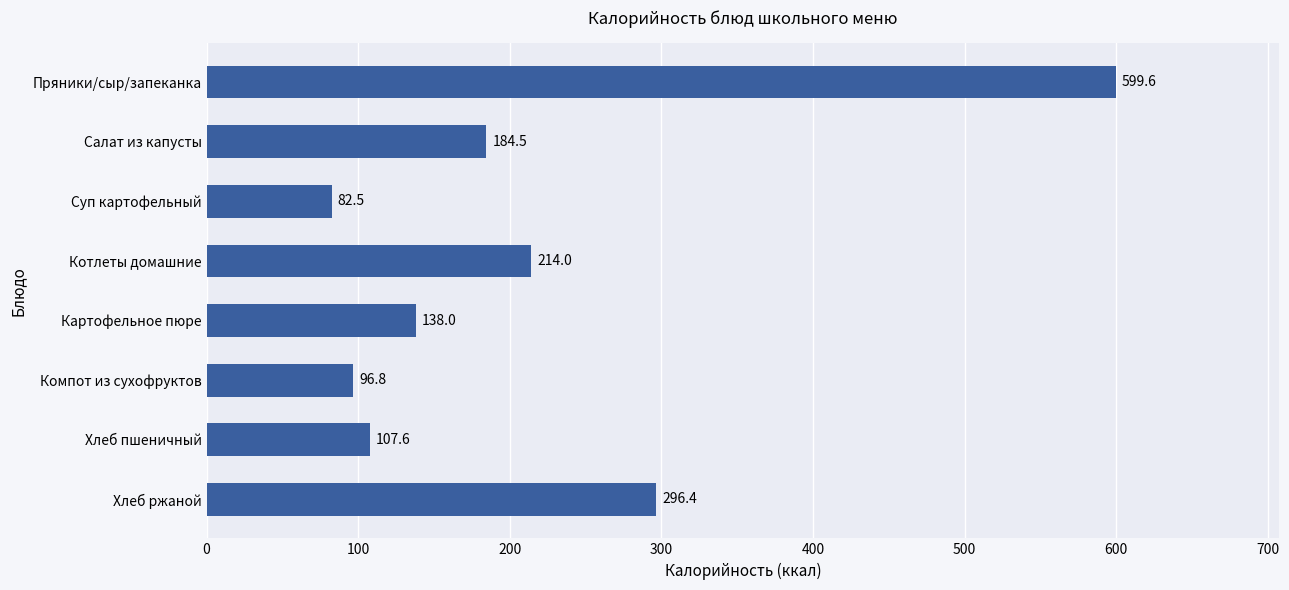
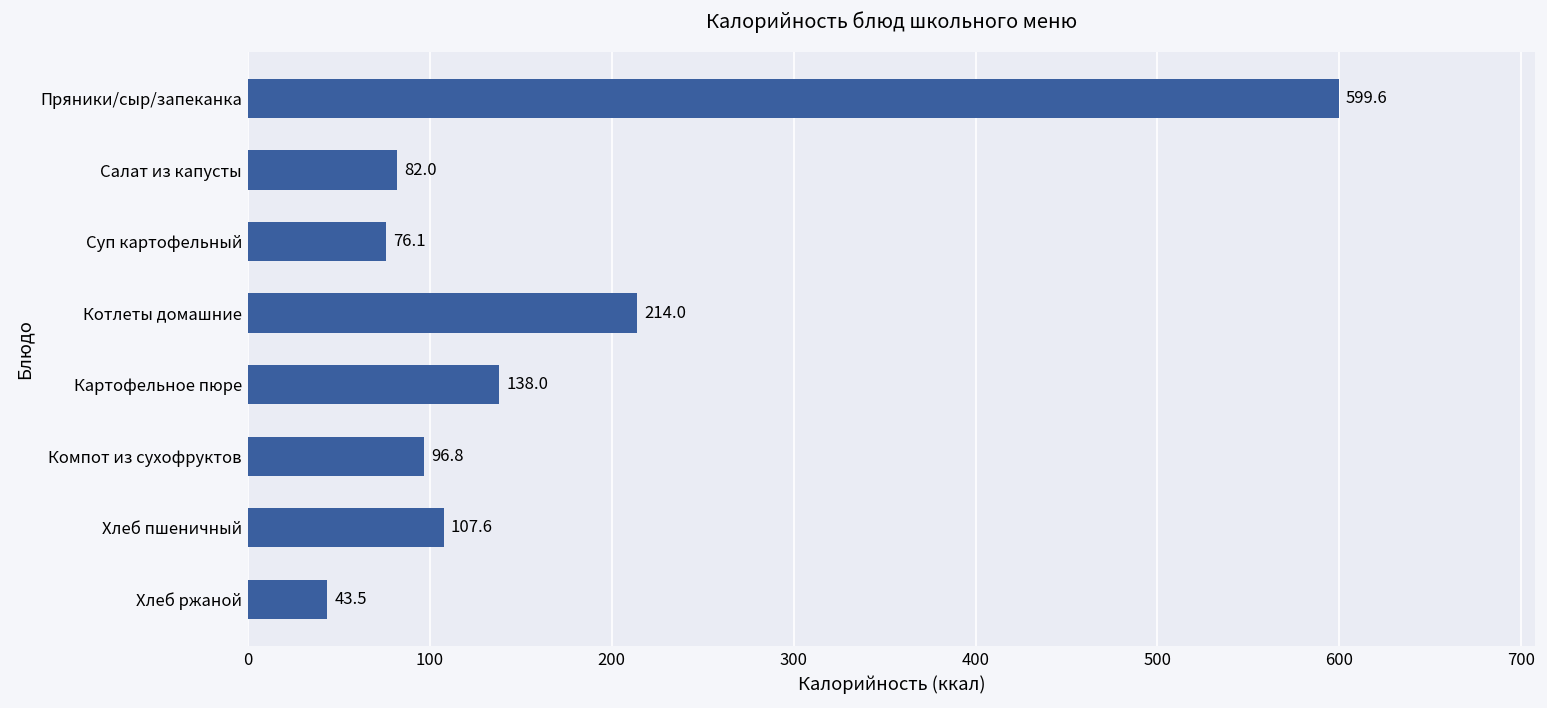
Салат из капусты: 184.5 -> 82.0
Суп картофельный: 82.5 -> 76.1
Хлеб ржаной: 296.4 -> 43.5
